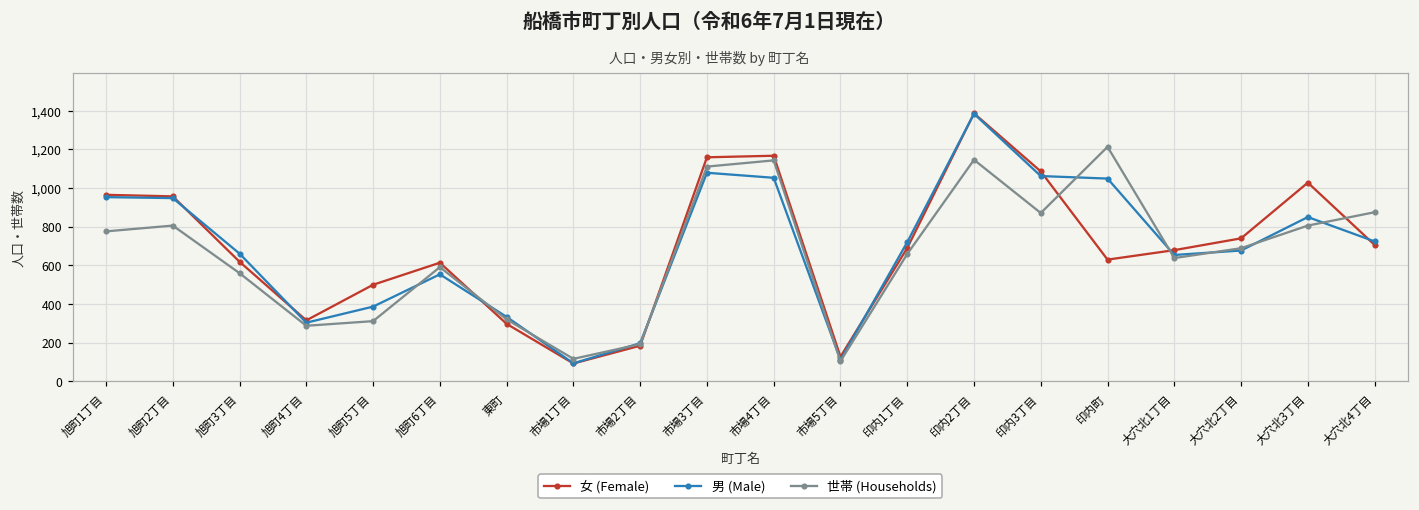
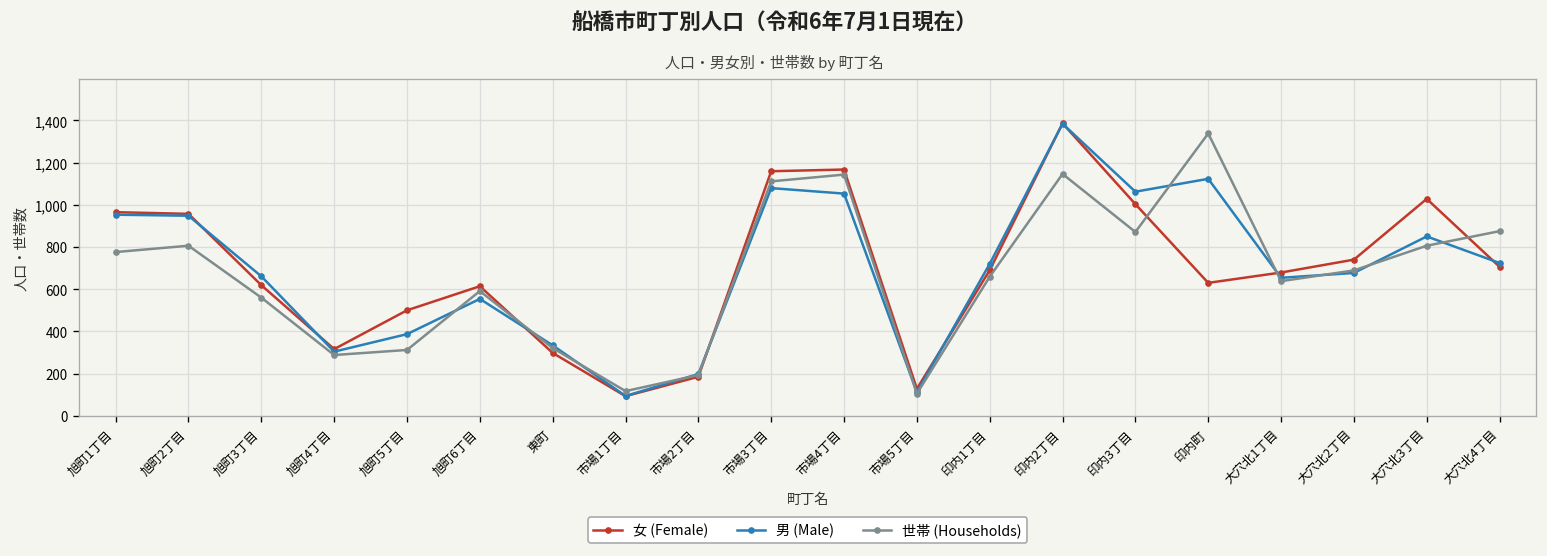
女 (Female), 印内3丁目: 1,090 -> 1,000
男 (Male), 印内町: 1,050 -> 1,120
世帯 (Households), 印内町: 1,210 -> 1,340
